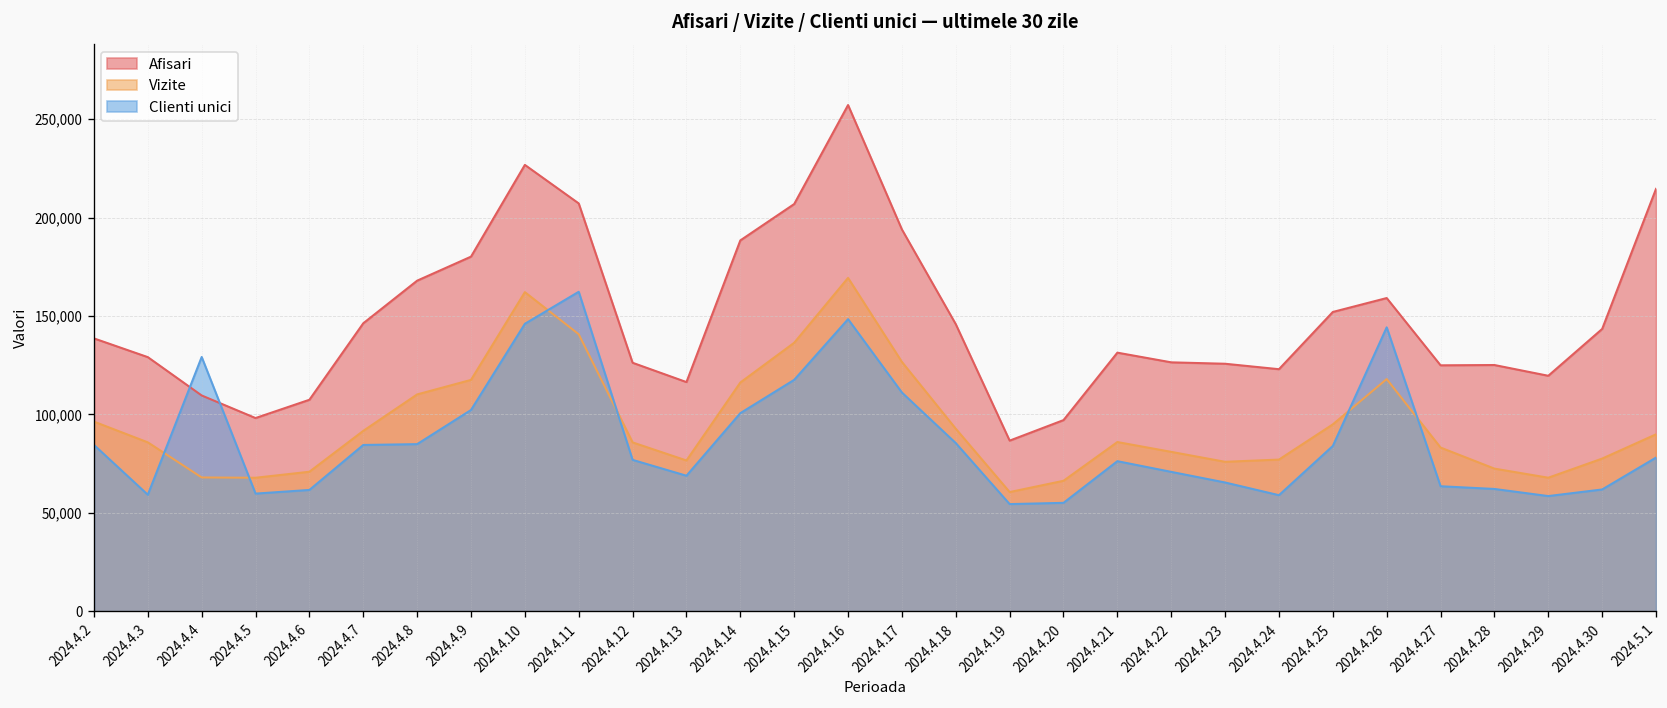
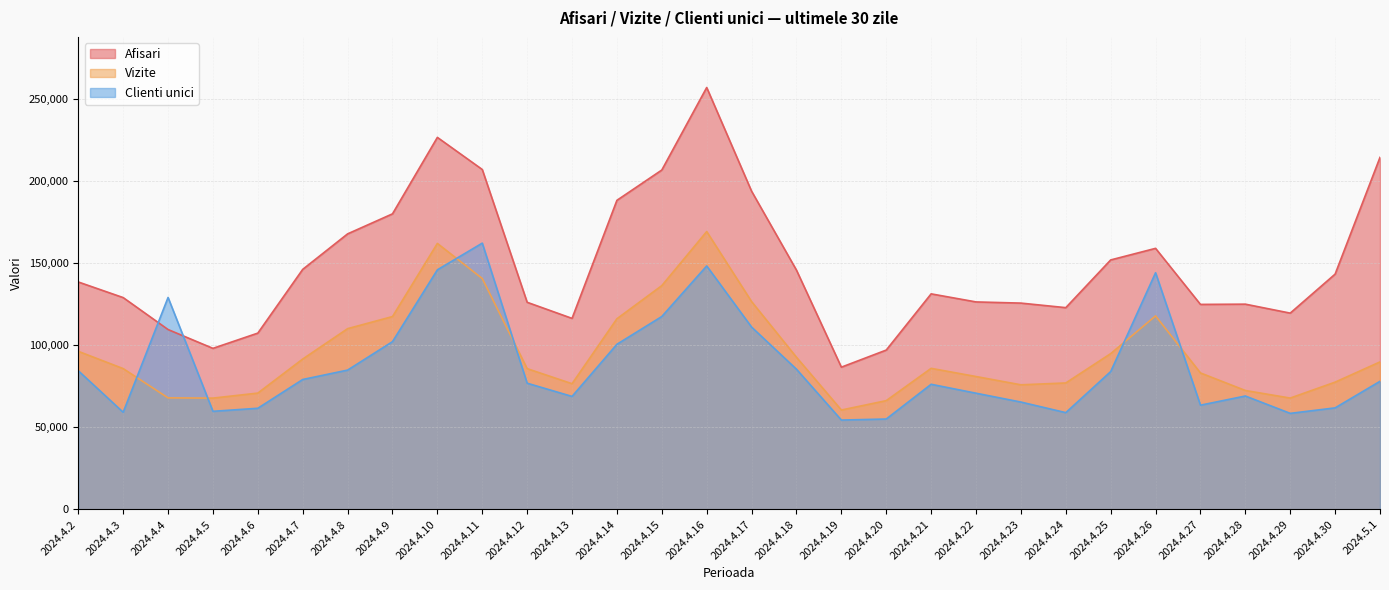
Clienti unici, 2024.4.7: 85,000 -> 79,000
Clienti unici, 2024.4.28: 62,000 -> 69,000
